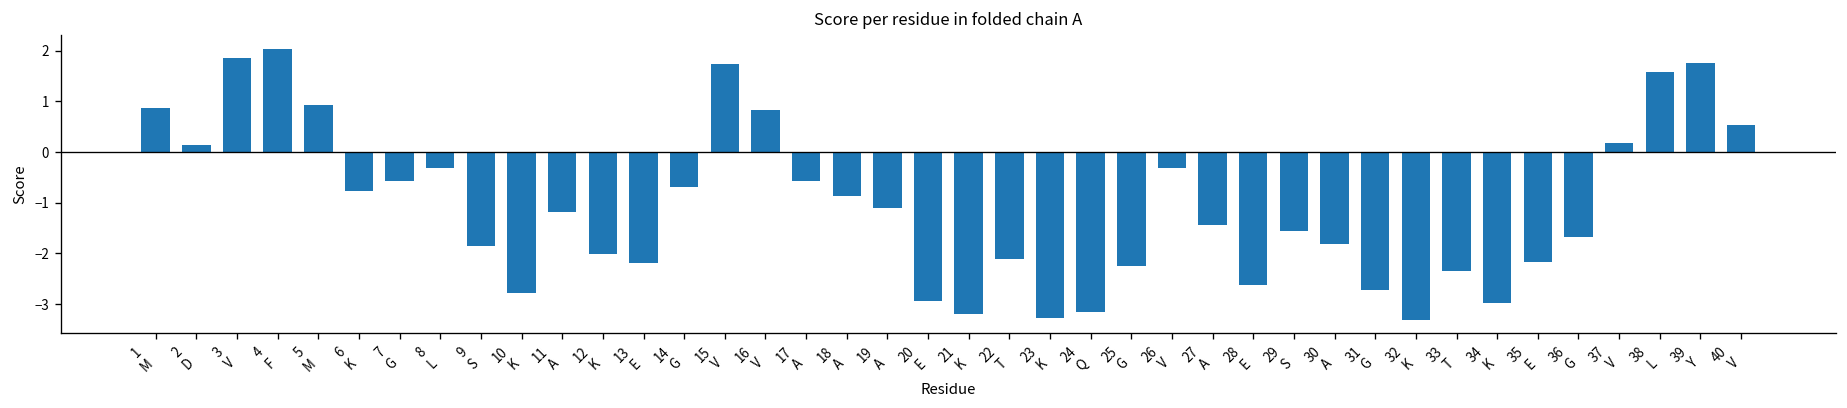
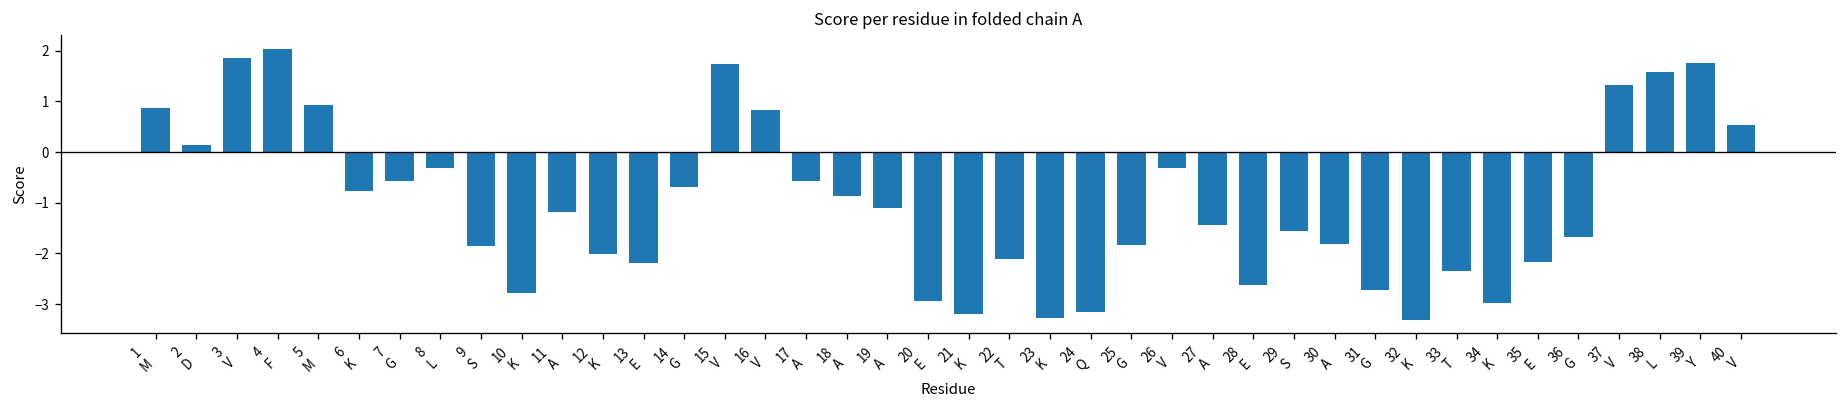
25 G: -2.3 -> -1.8
37 V: 0.2 -> 1.3
